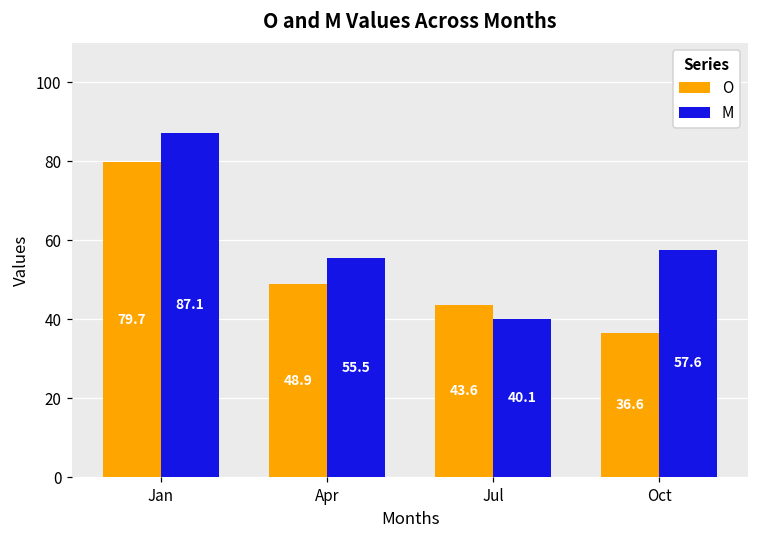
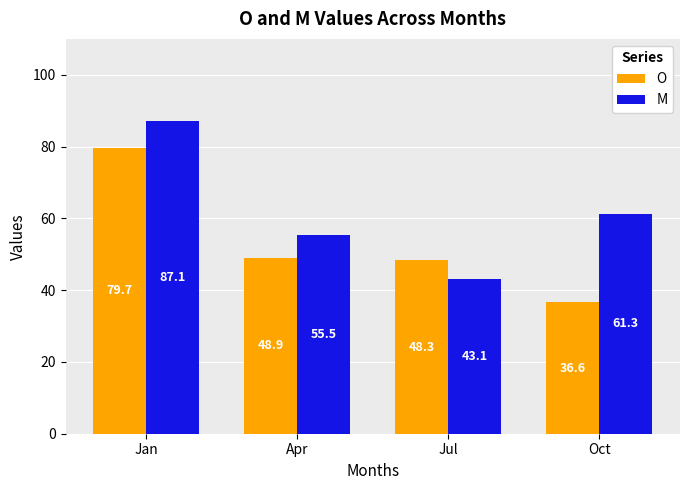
O, Jul: 43.6 -> 48.3
M, Jul: 40.1 -> 43.1
M, Oct: 57.6 -> 61.3
